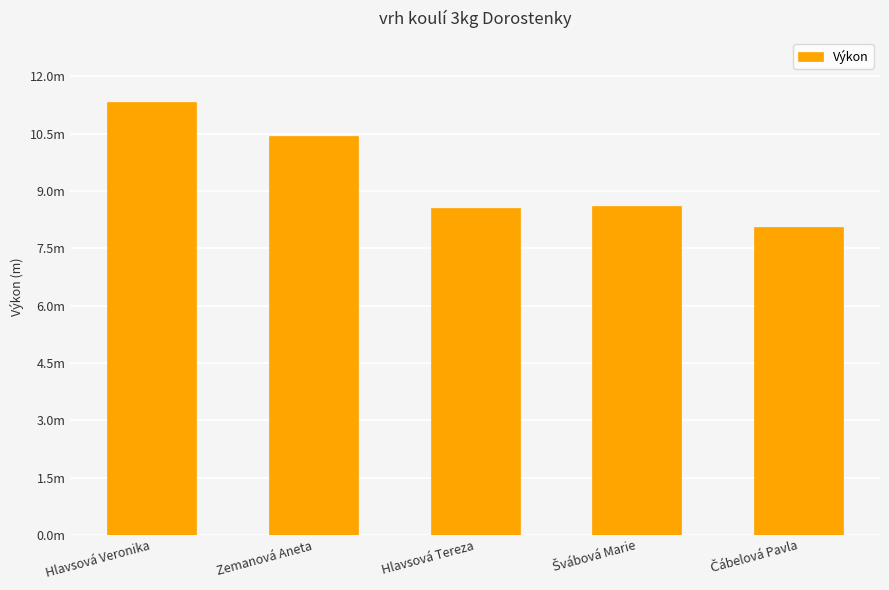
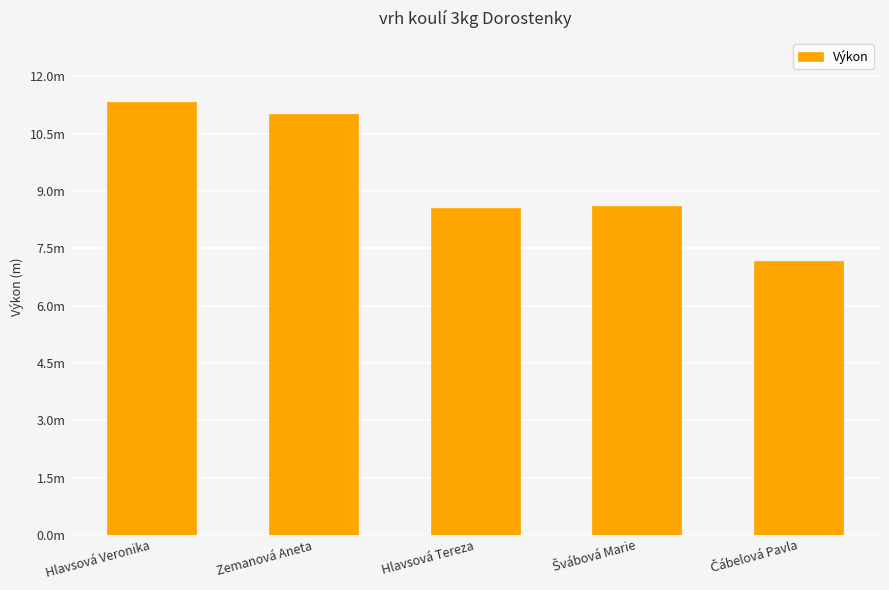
Zemanová Aneta: 10.5m -> 11.0m
Čábelová Pavla: 8.1m -> 7.2m
